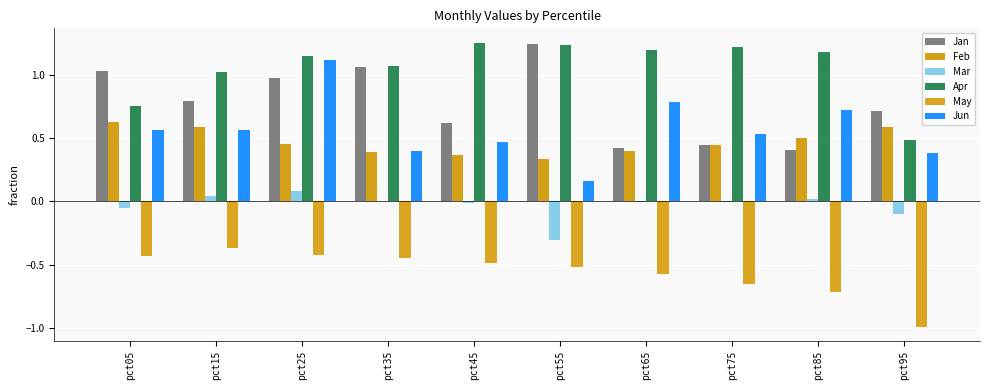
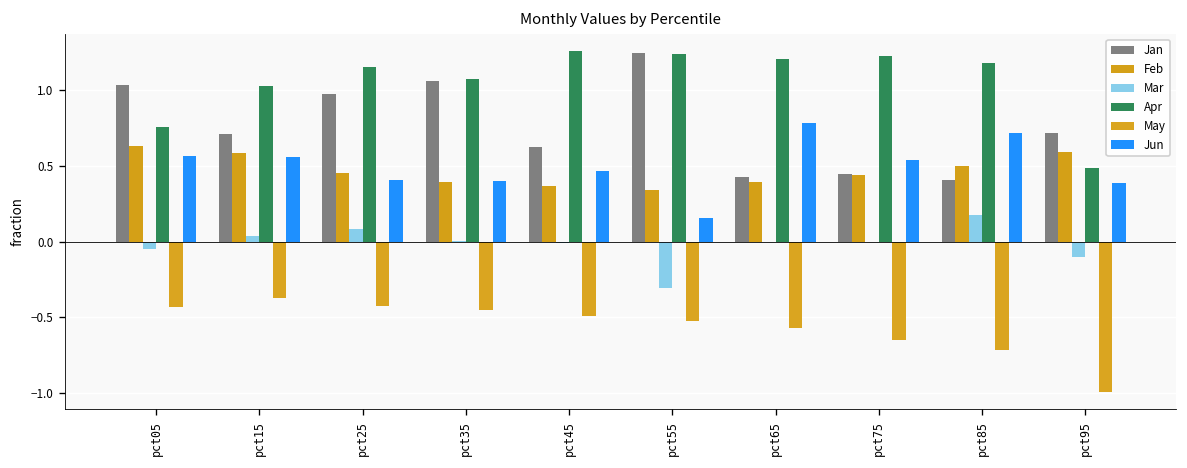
Jan, pct15: 0.79 -> 0.72
Jun, pct25: 1.12 -> 0.41
Mar, pct85: 0.02 -> 0.17
